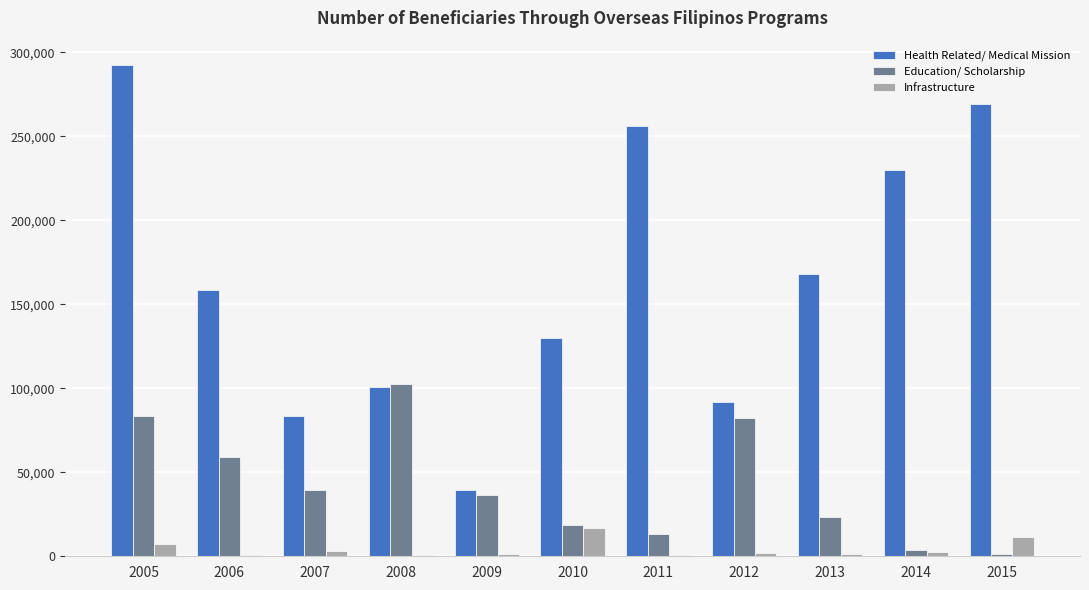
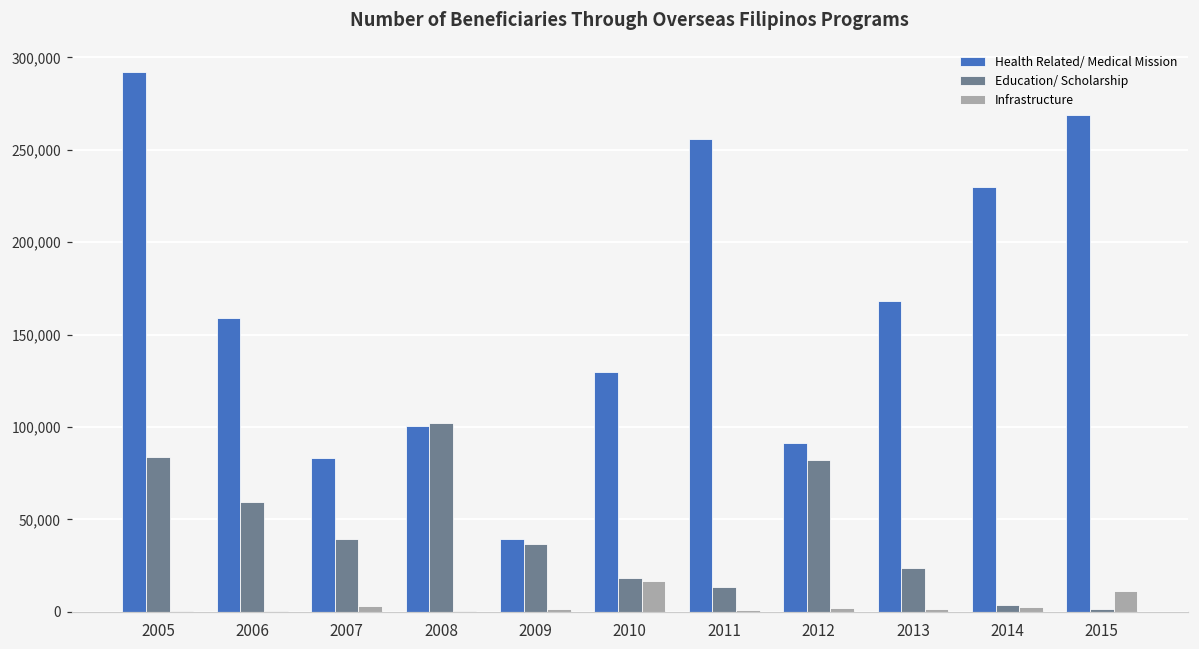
Infrastructure, 2005: 8,000 -> 1,000
